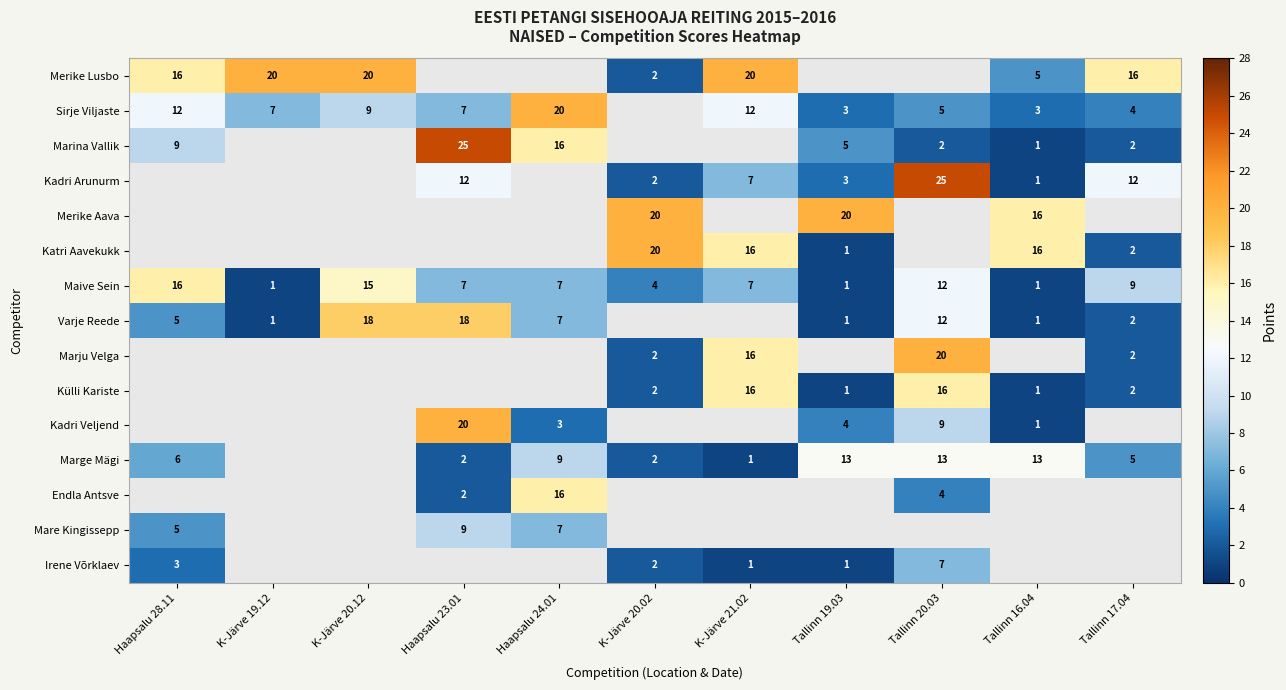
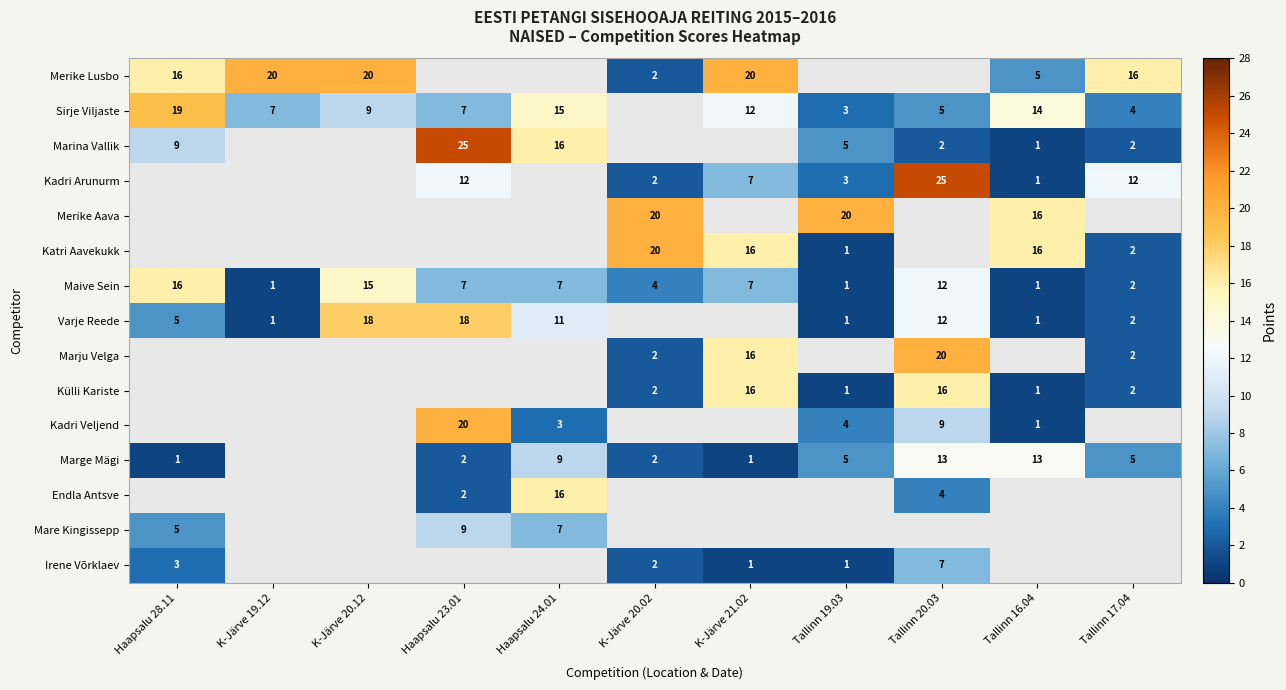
Sirje Viljaste, Haapsalu 28.11: 12 -> 19
Sirje Viljaste, Haapsalu 24.01: 20 -> 15
Sirje Viljaste, Tallinn 16.04: 3 -> 14
Maive Sein, Tallinn 17.04: 9 -> 2
Varje Reede, Haapsalu 24.01: 7 -> 11
Marge Mägi, Haapsalu 28.11: 6 -> 1
Marge Mägi, Tallinn 19.03: 13 -> 5
